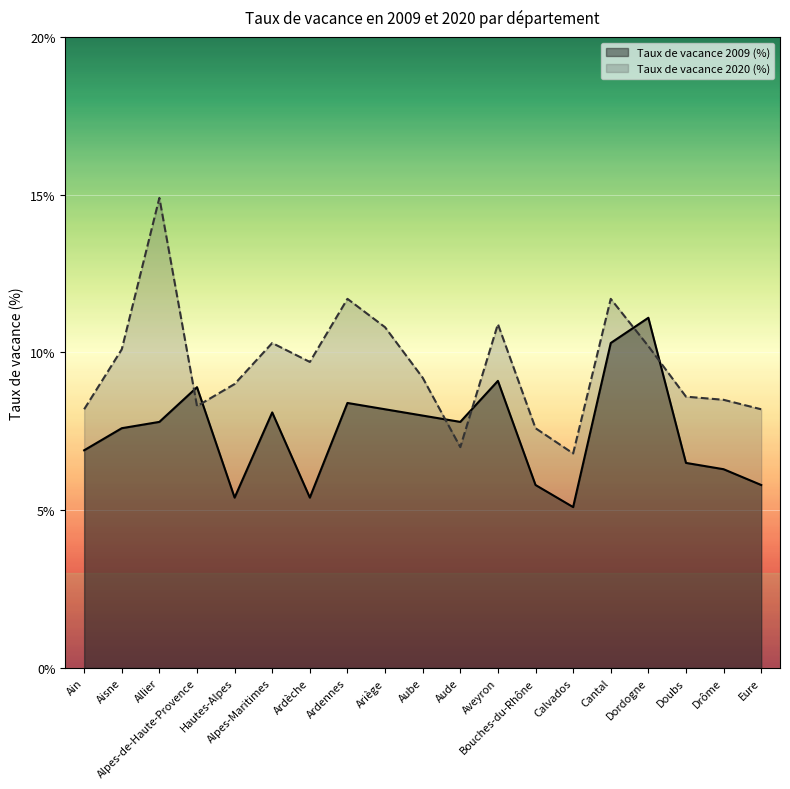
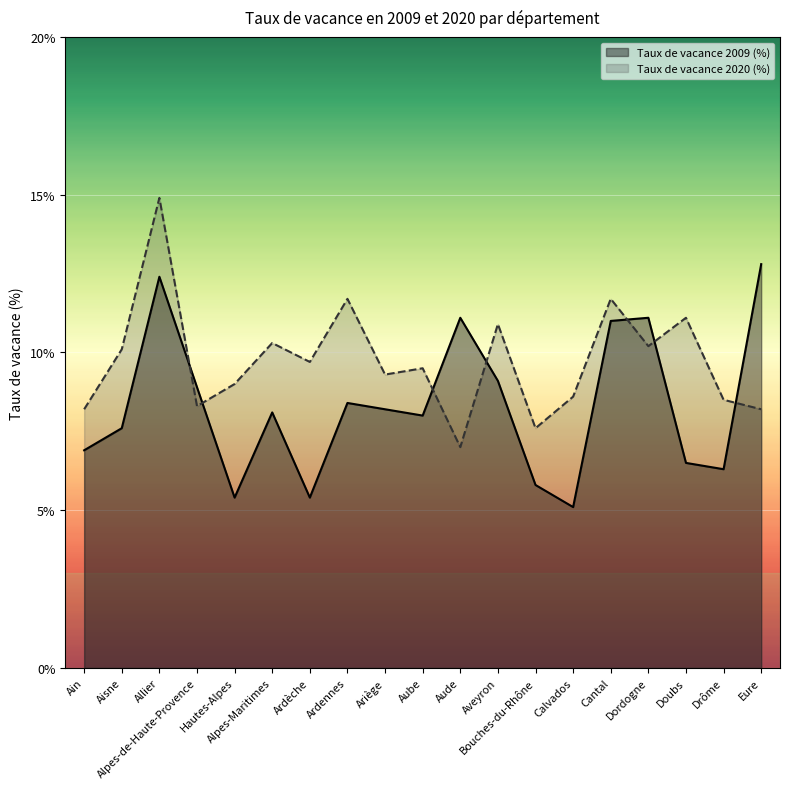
Taux de vacance 2009 (%), Allier: 7.8% -> 12.4%
Taux de vacance 2020 (%), Ariège: 10.8% -> 9.3%
Taux de vacance 2020 (%), Aube: 9.2% -> 9.5%
Taux de vacance 2009 (%), Aude: 7.8% -> 11.1%
Taux de vacance 2020 (%), Calvados: 6.8% -> 8.6%
Taux de vacance 2009 (%), Cantal: 10.3% -> 11.0%
Taux de vacance 2020 (%), Doubs: 8.6% -> 11.1%
Taux de vacance 2009 (%), Eure: 5.8% -> 12.8%
